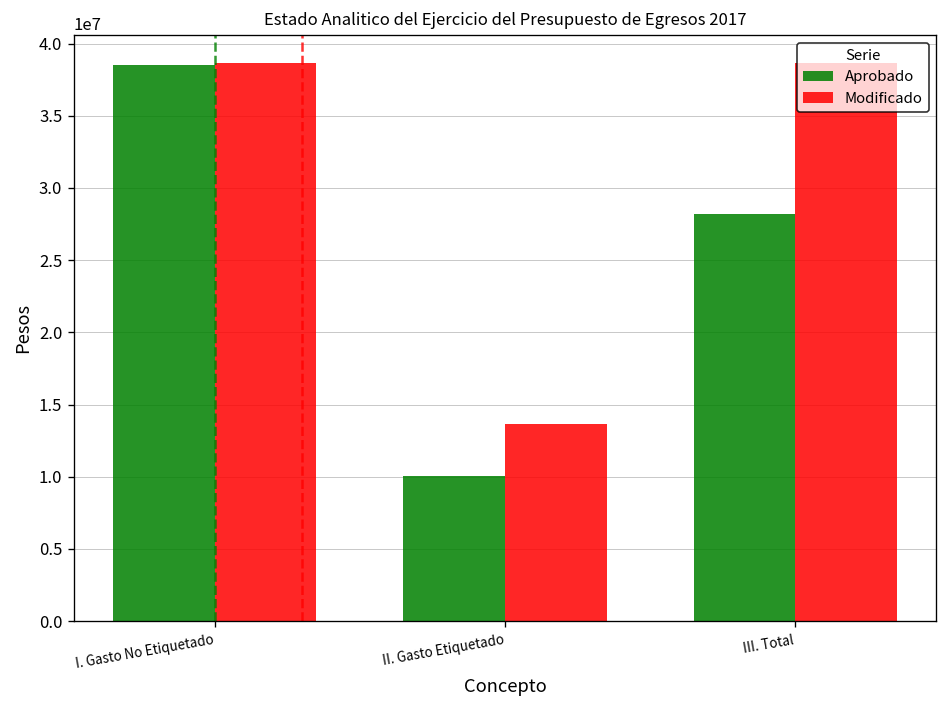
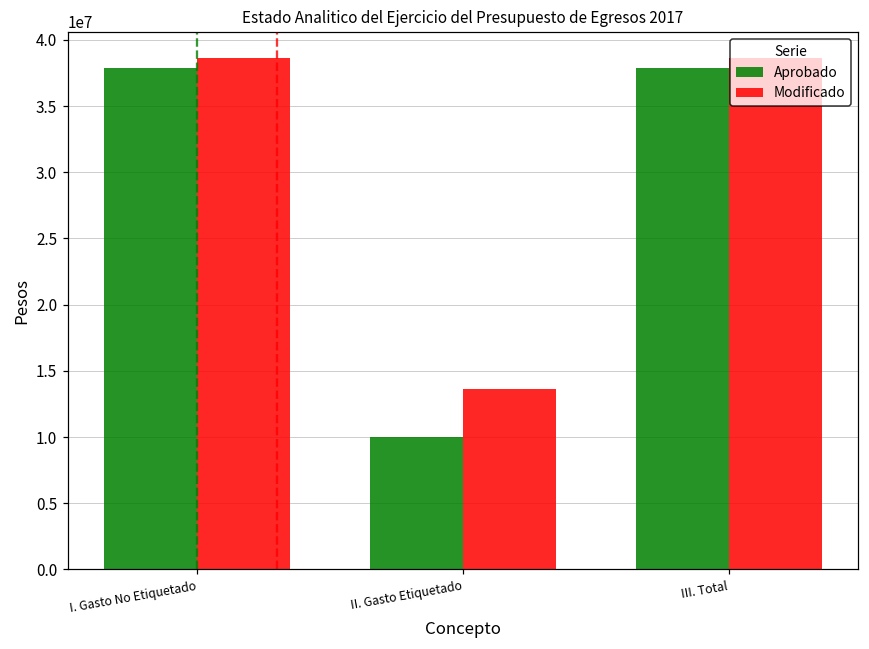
Aprobado, I. Gasto No Etiquetado: 38500000 -> 37900000
Aprobado, III. Total: 28200000 -> 37900000
